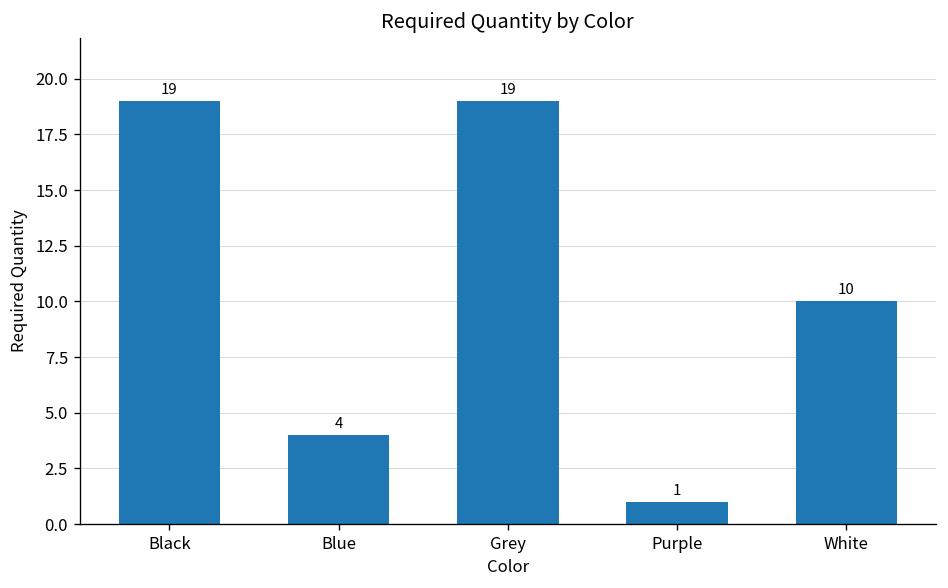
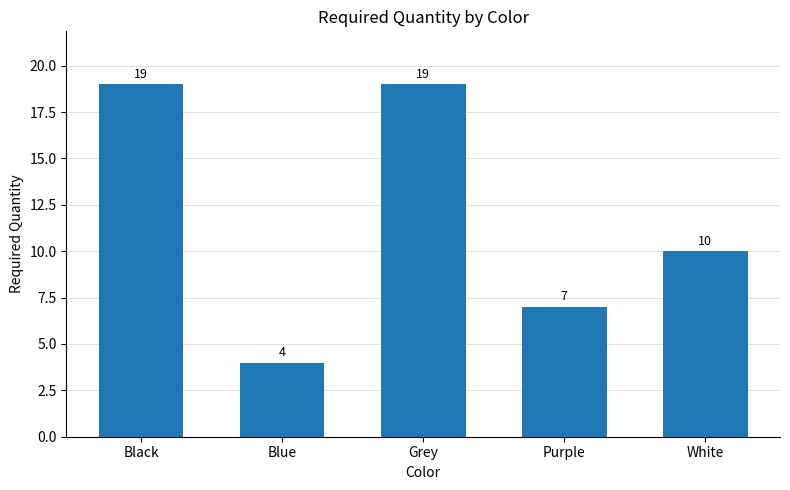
Purple: 1 -> 7
